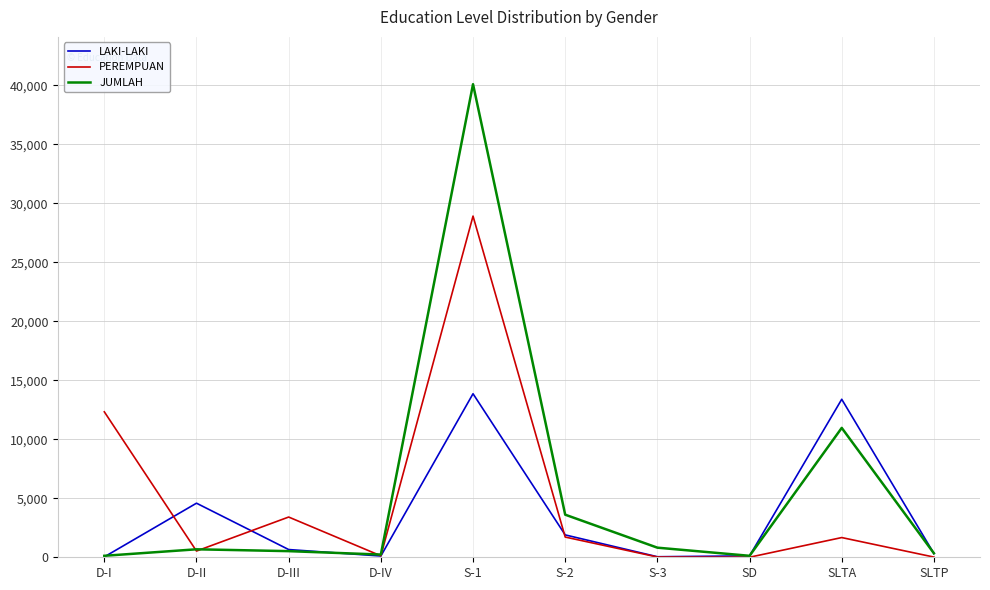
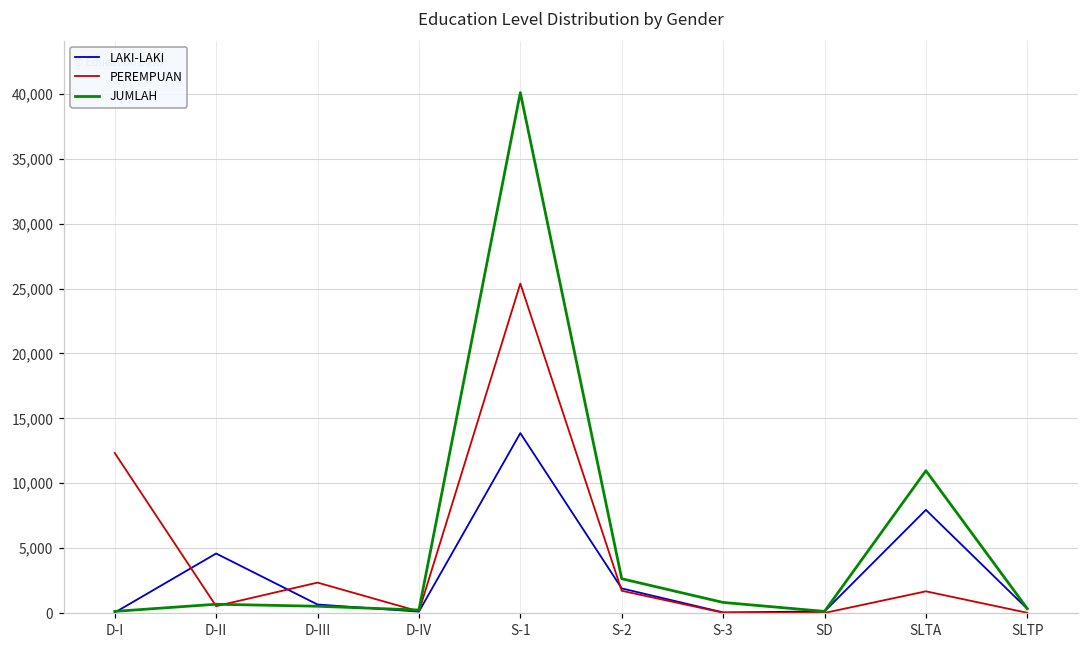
PEREMPUAN, D-III: 3,400 -> 2,300
PEREMPUAN, S-1: 28,900 -> 25,400
JUMLAH, S-2: 3,600 -> 2,600
LAKI-LAKI, SLTA: 13,400 -> 7,900
